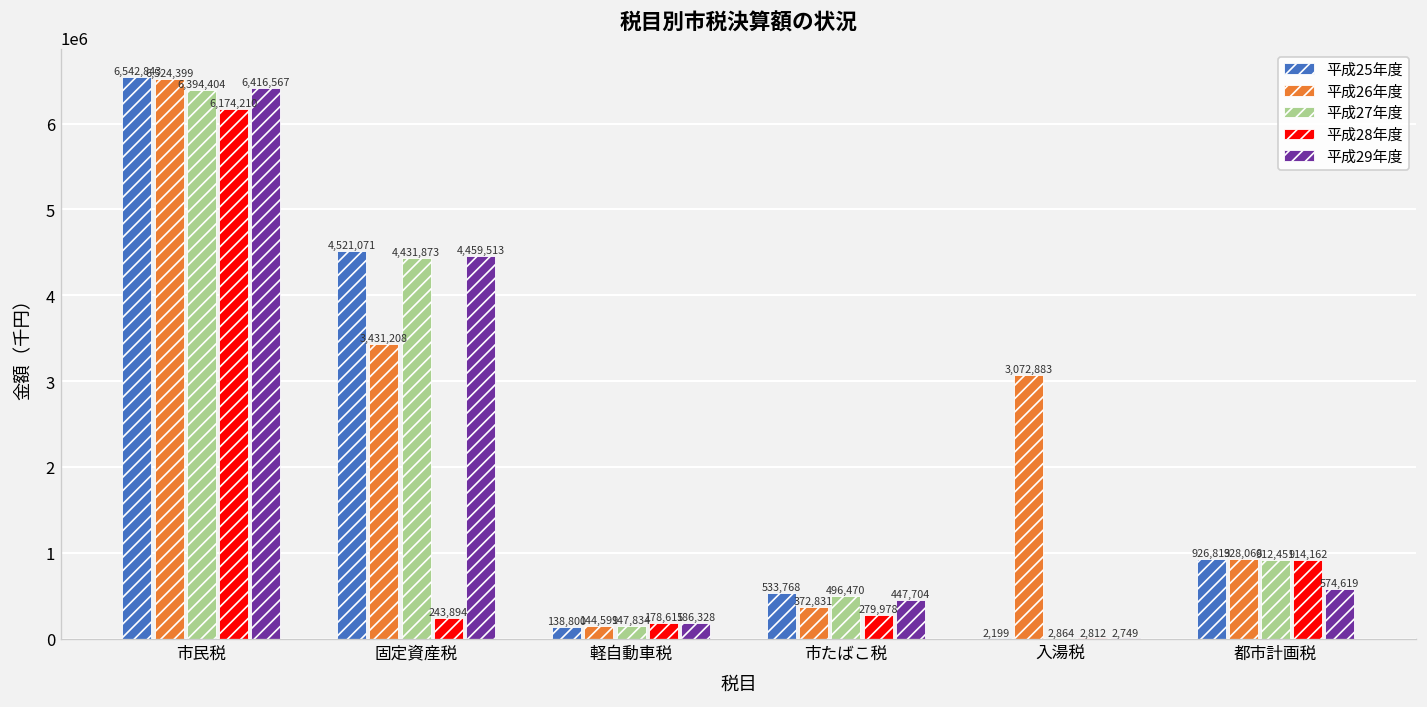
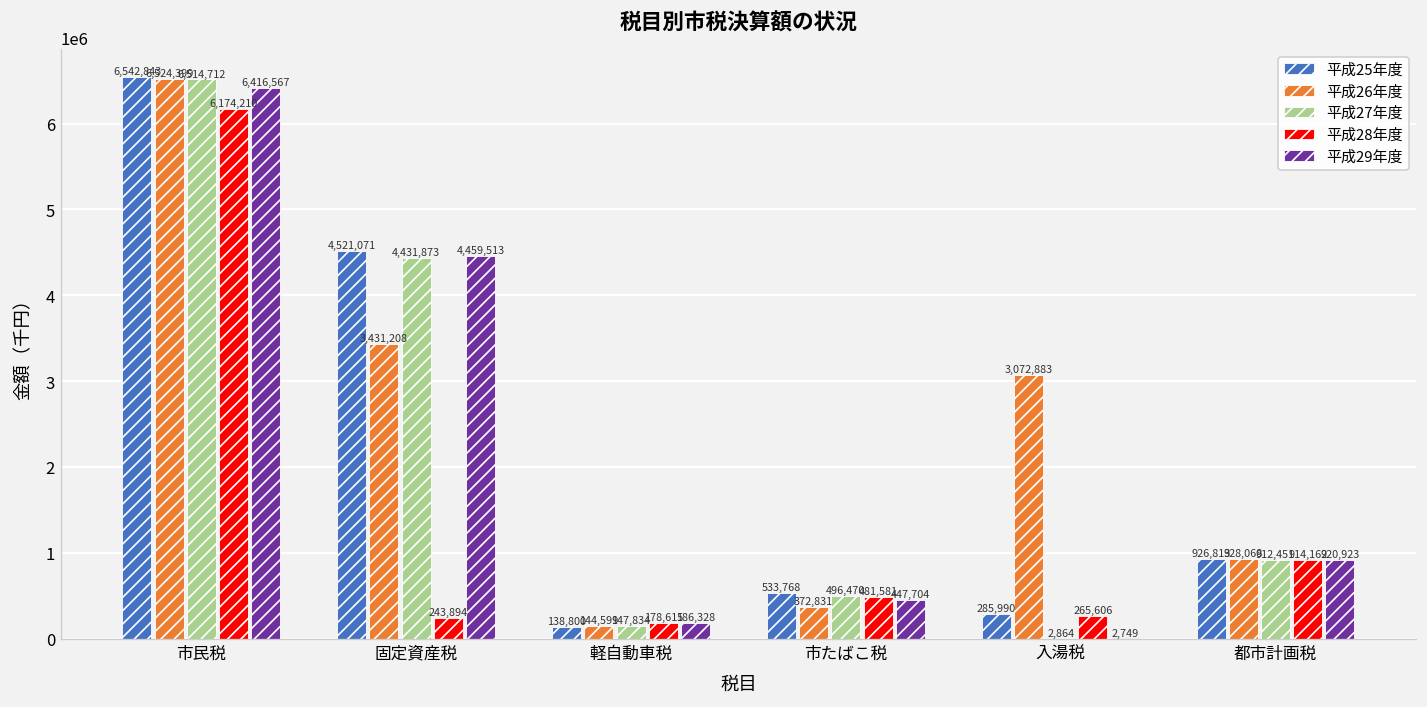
平成27年度, 市民税: 6,394,404 -> 6,514,712
平成28年度, 市たばこ税: 279,978 -> 481,581
平成25年度, 入湯税: 2,199 -> 285,990
平成28年度, 入湯税: 2,812 -> 265,606
平成29年度, 都市計画税: 574,619 -> 920,923
